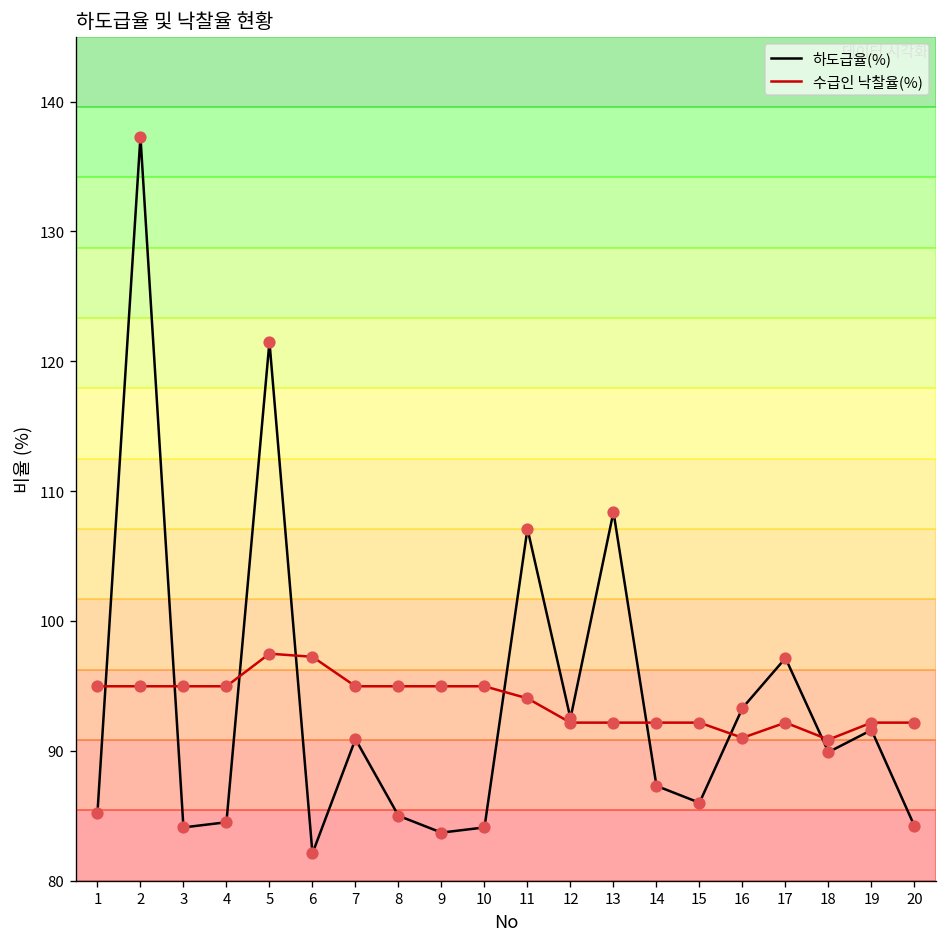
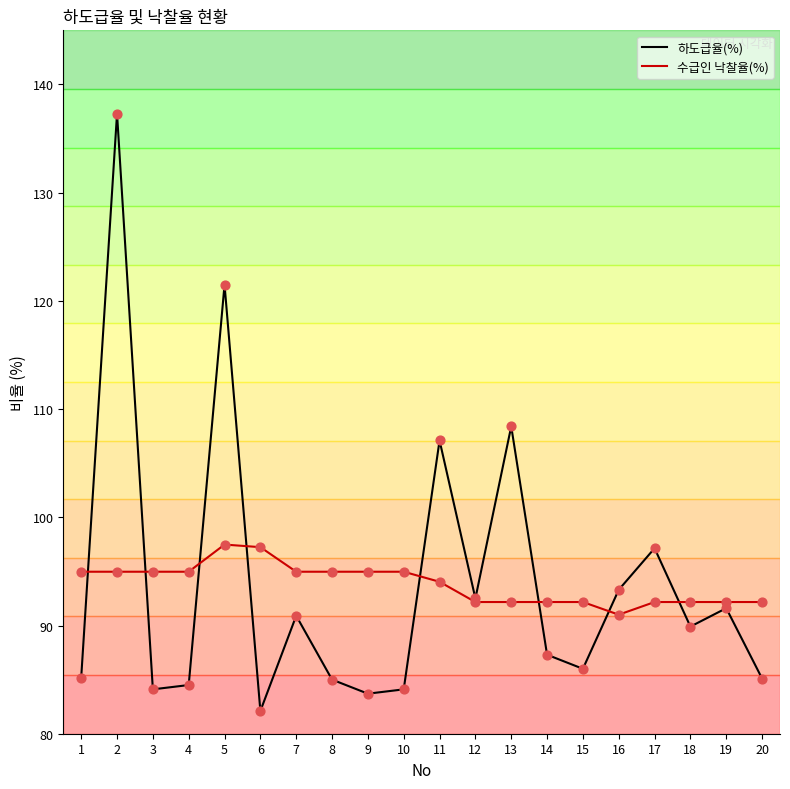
수급인 낙찰율(%), 18: 90.9 -> 92.2
하도급율(%), 20: 84.2 -> 85.1
